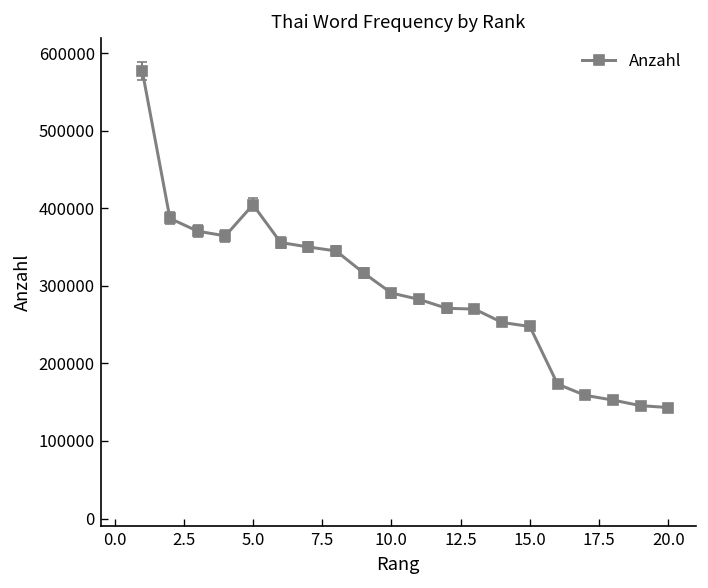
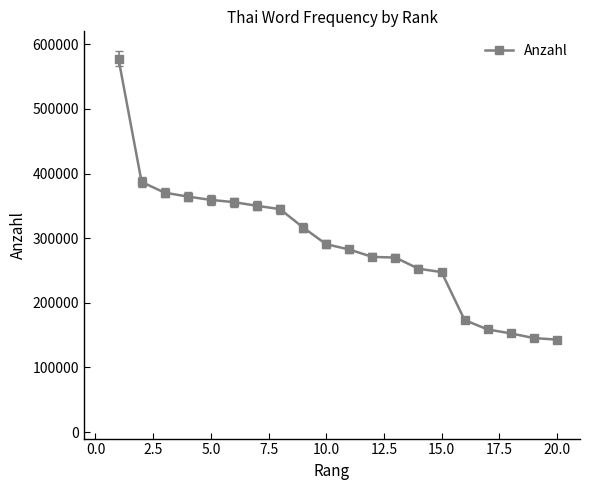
Anzahl, 5.0: 400000 -> 360000
